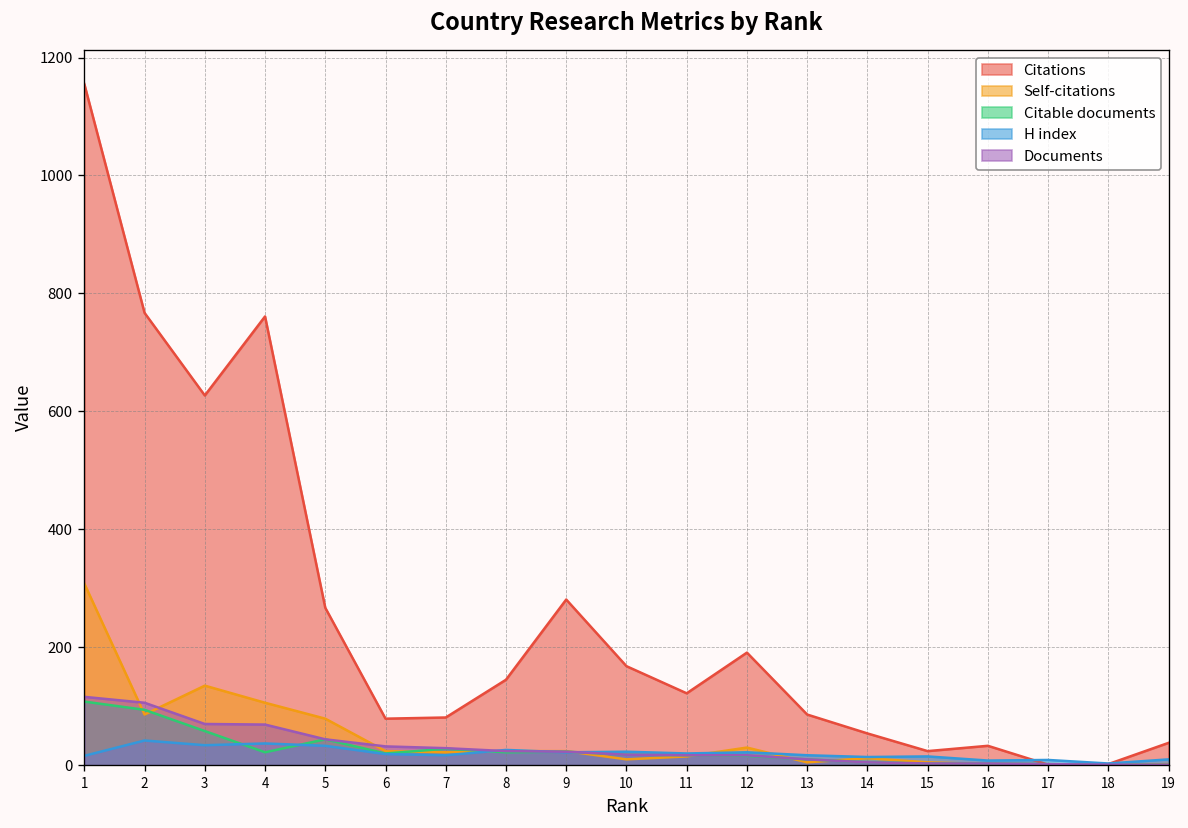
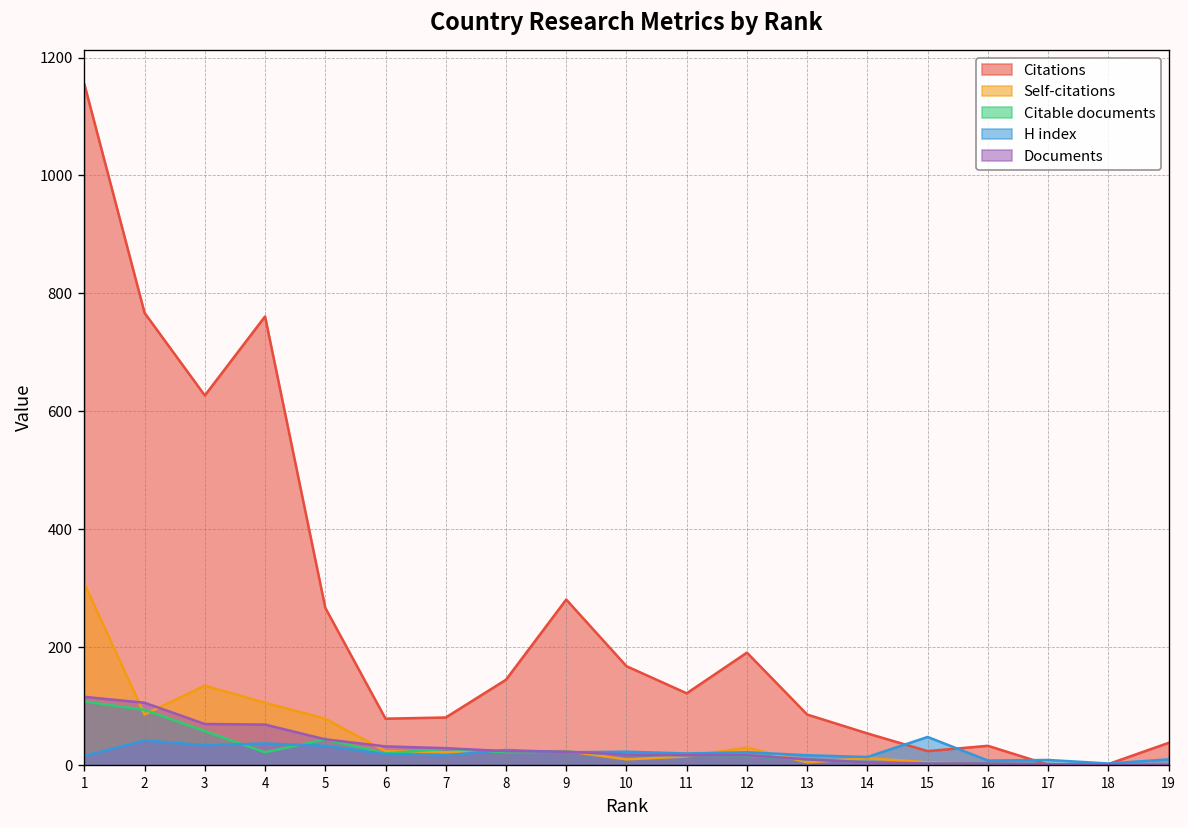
H index, 15: 20 -> 50
